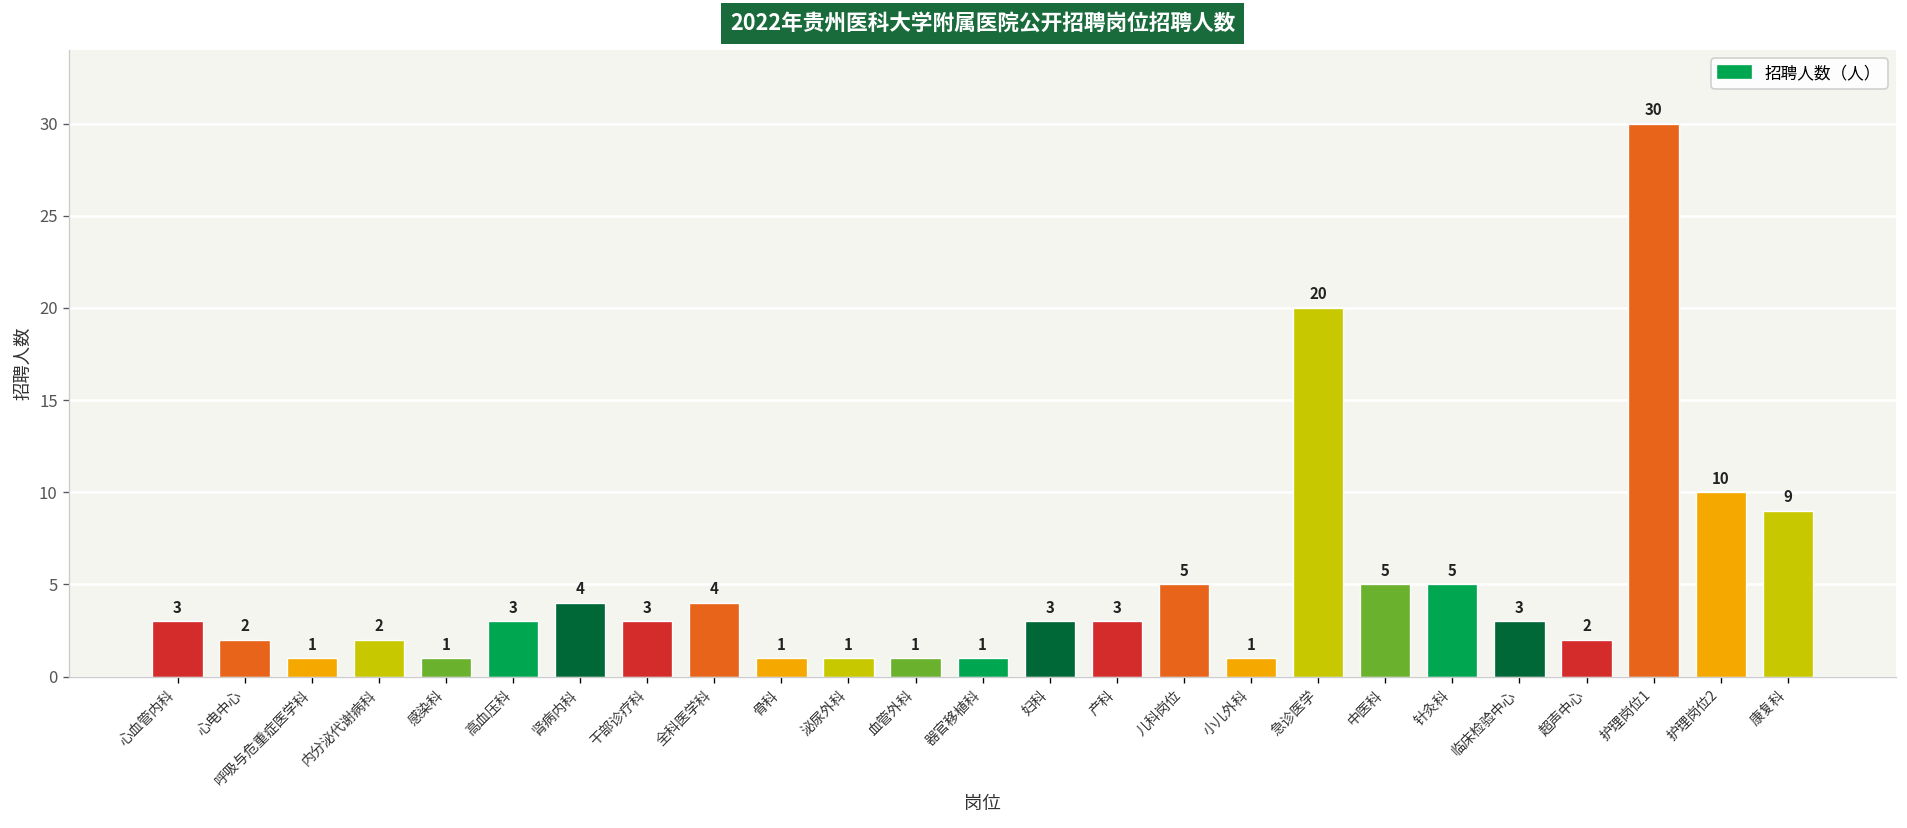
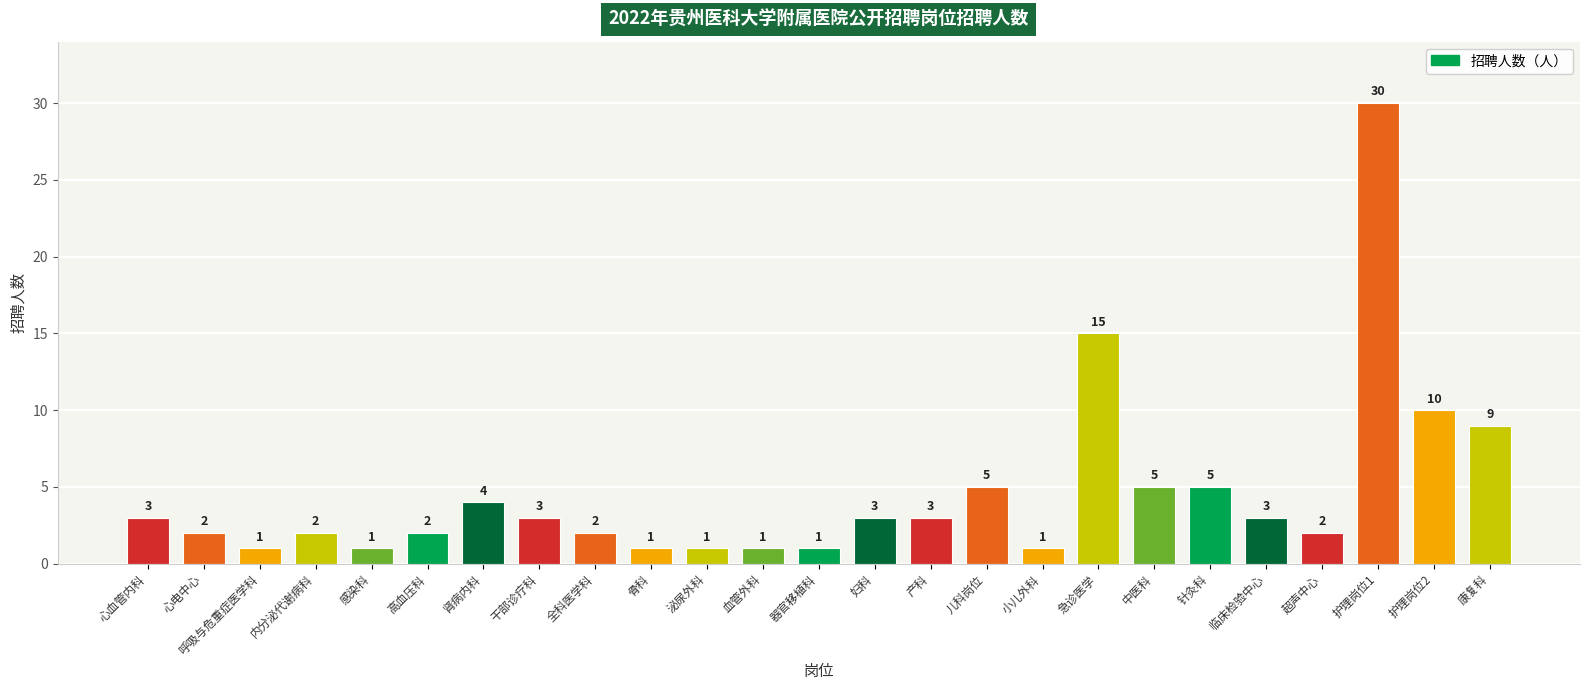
高血压科: 3 -> 2
全科医学科: 4 -> 2
急诊医学: 20 -> 15
